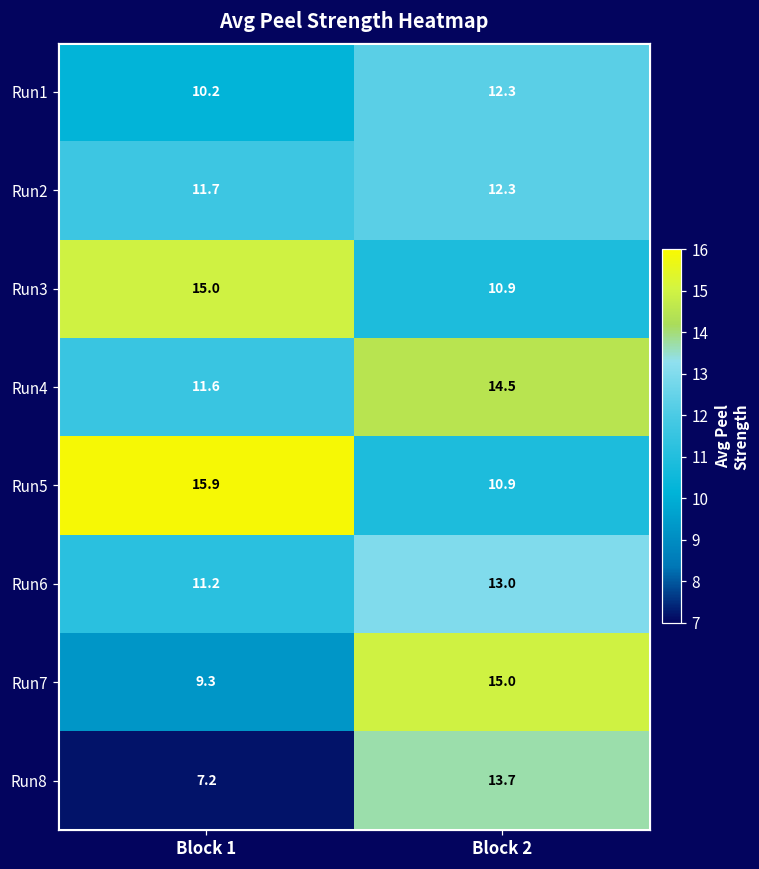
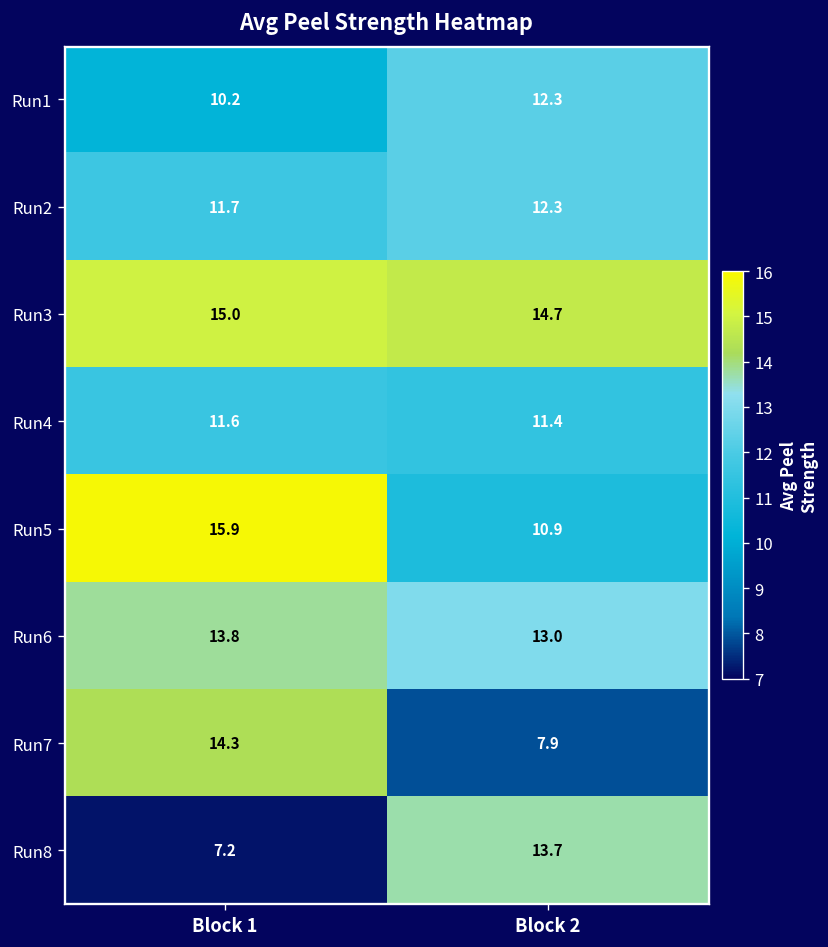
Run3, Block 2: 10.9 -> 14.7
Run4, Block 2: 14.5 -> 11.4
Run6, Block 1: 11.2 -> 13.8
Run7, Block 1: 9.3 -> 14.3
Run7, Block 2: 15.0 -> 7.9
